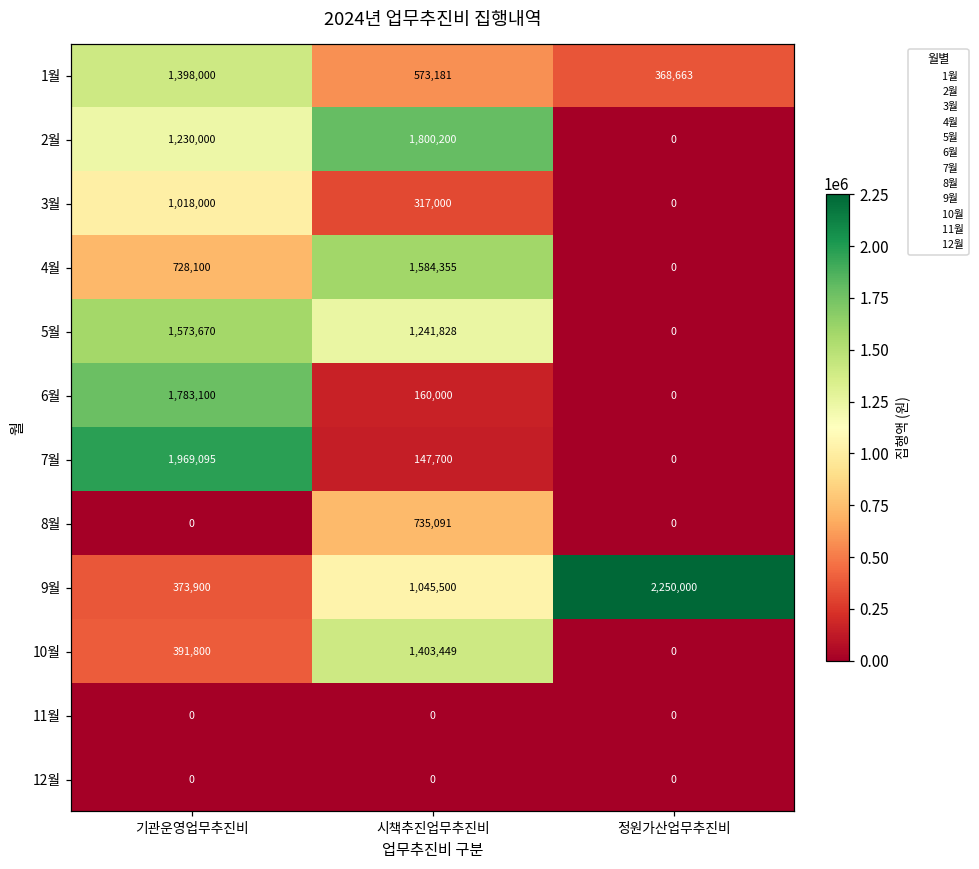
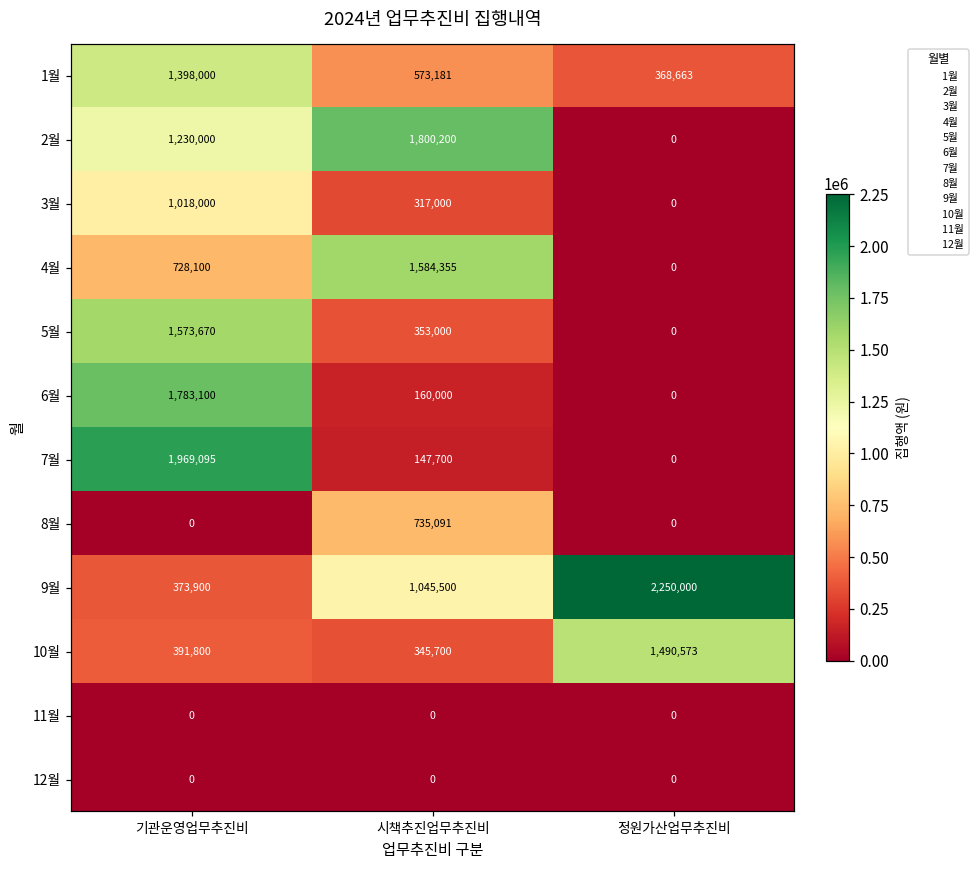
5월, 시책추진업무추진비: 1,241,828 -> 353,000
10월, 시책추진업무추진비: 1,403,449 -> 345,700
10월, 정원가산업무추진비: 0 -> 1,490,573
